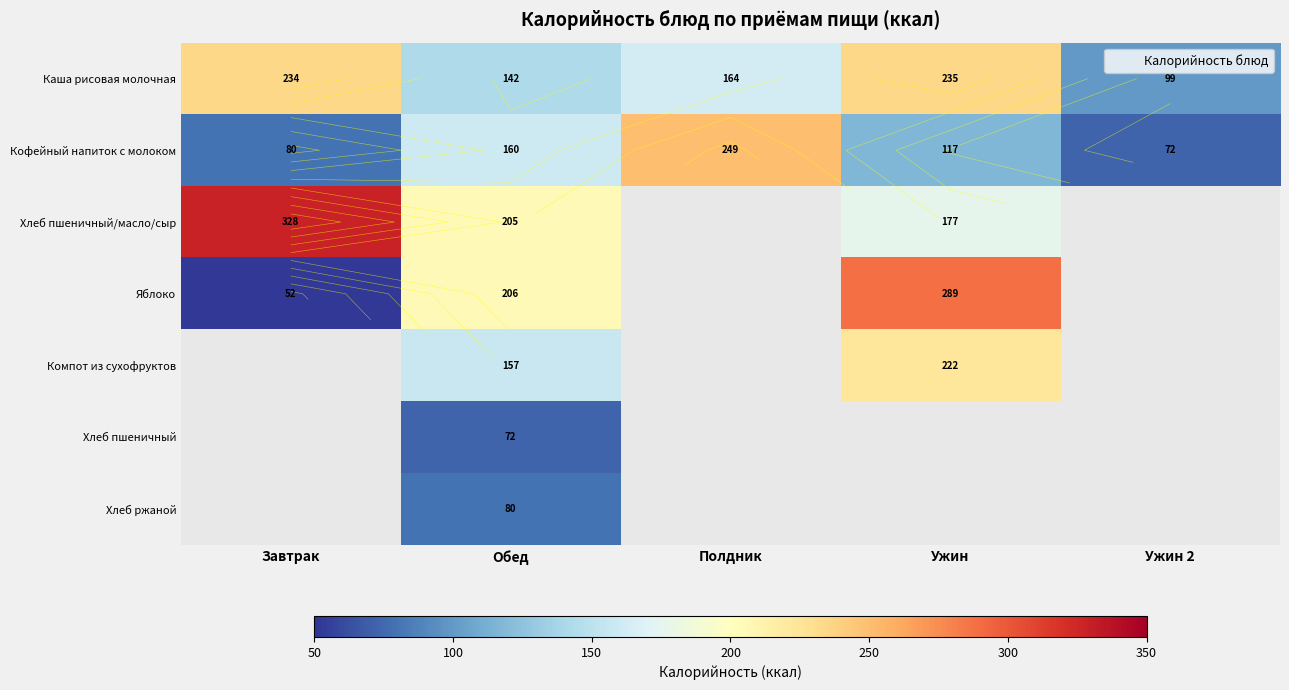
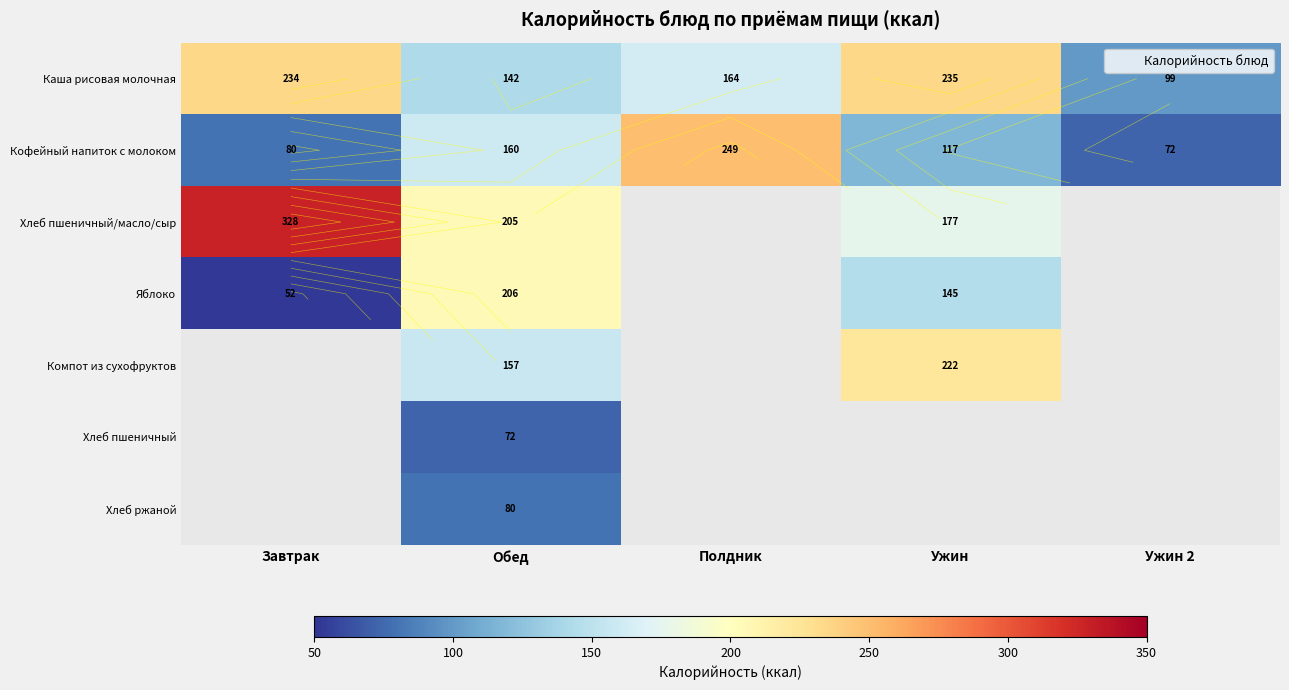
Яблоко, Ужин: 289 -> 145
